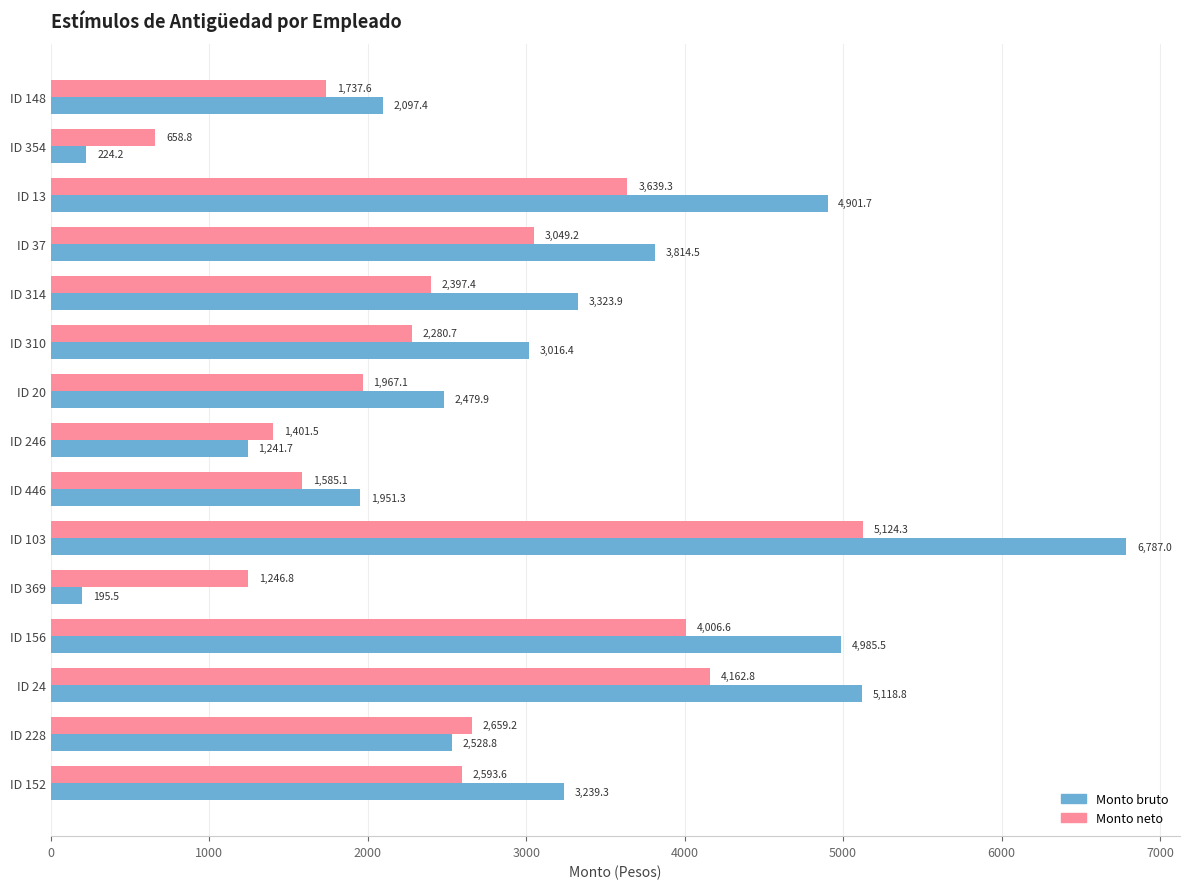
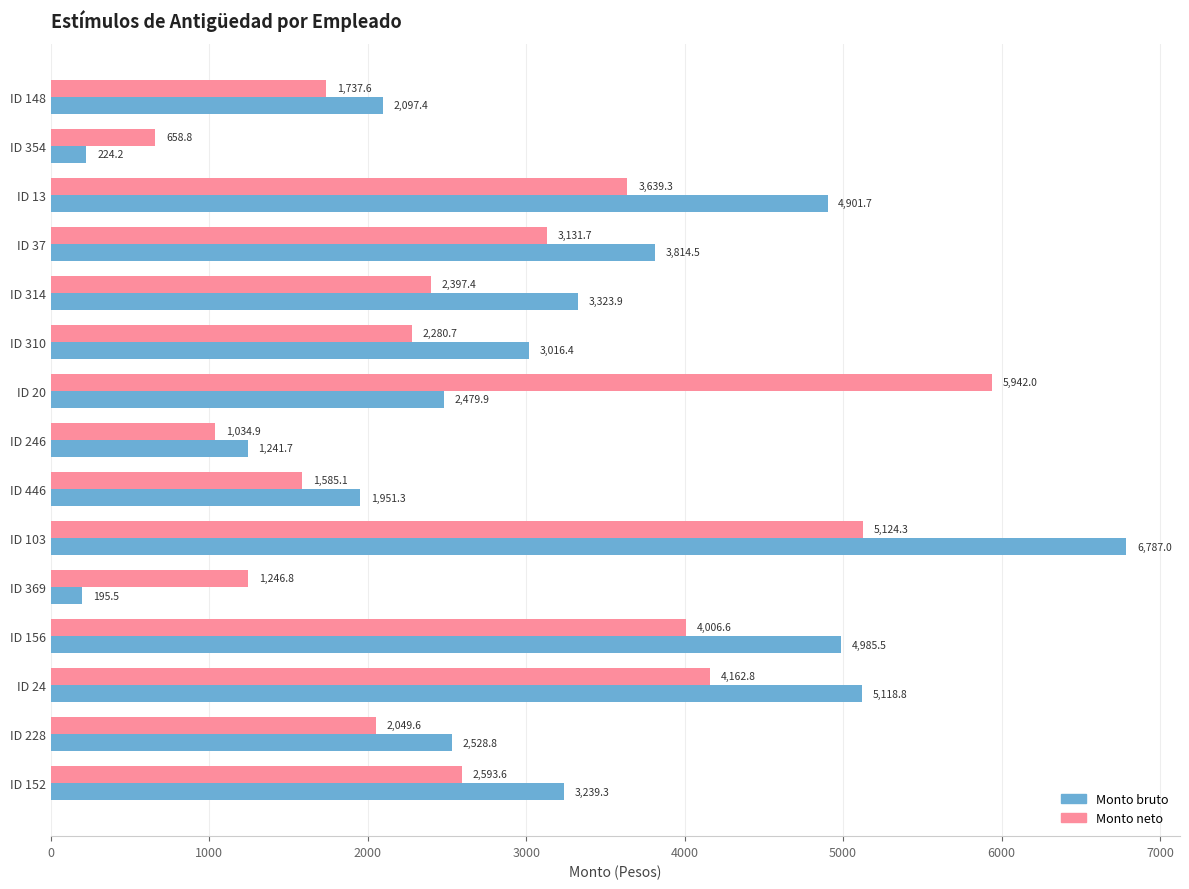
Monto neto, ID 37: 3,049.2 -> 3,131.7
Monto neto, ID 20: 1,967.1 -> 5,942.0
Monto neto, ID 246: 1,401.5 -> 1,034.9
Monto neto, ID 228: 2,659.2 -> 2,049.6
